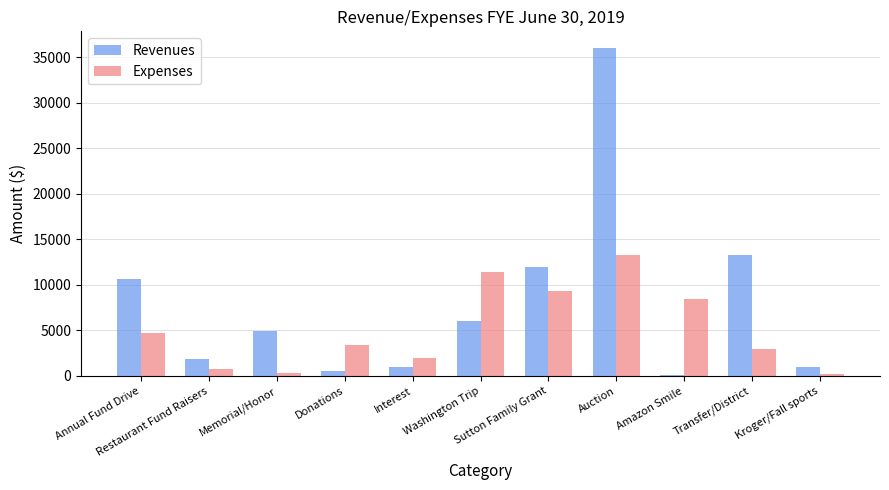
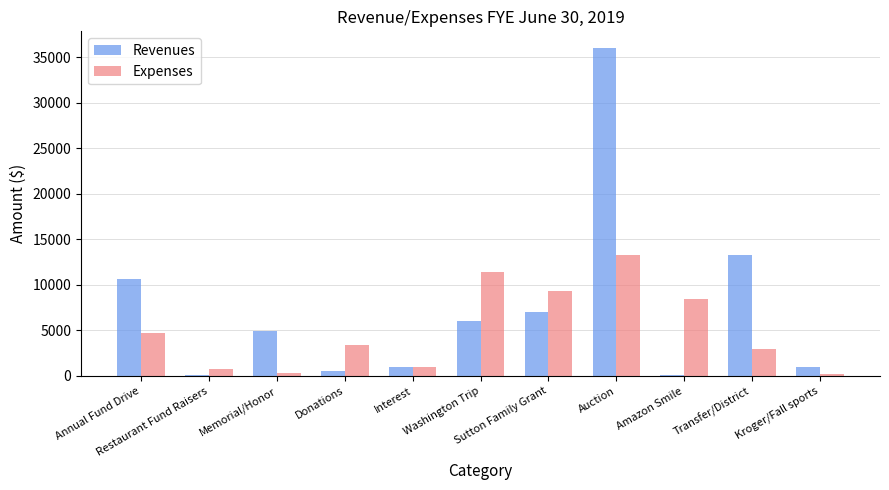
Revenues, Restaurant Fund Raisers: 2000 -> 0
Expenses, Interest: 2000 -> 1000
Revenues, Sutton Family Grant: 12000 -> 7000
